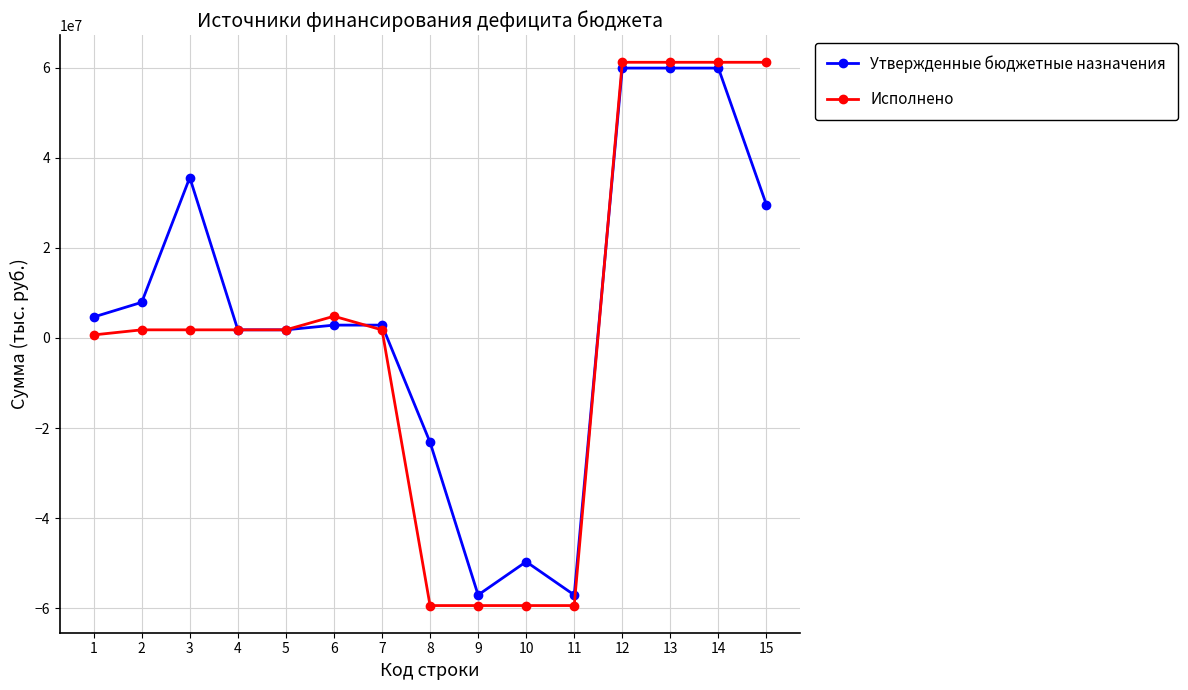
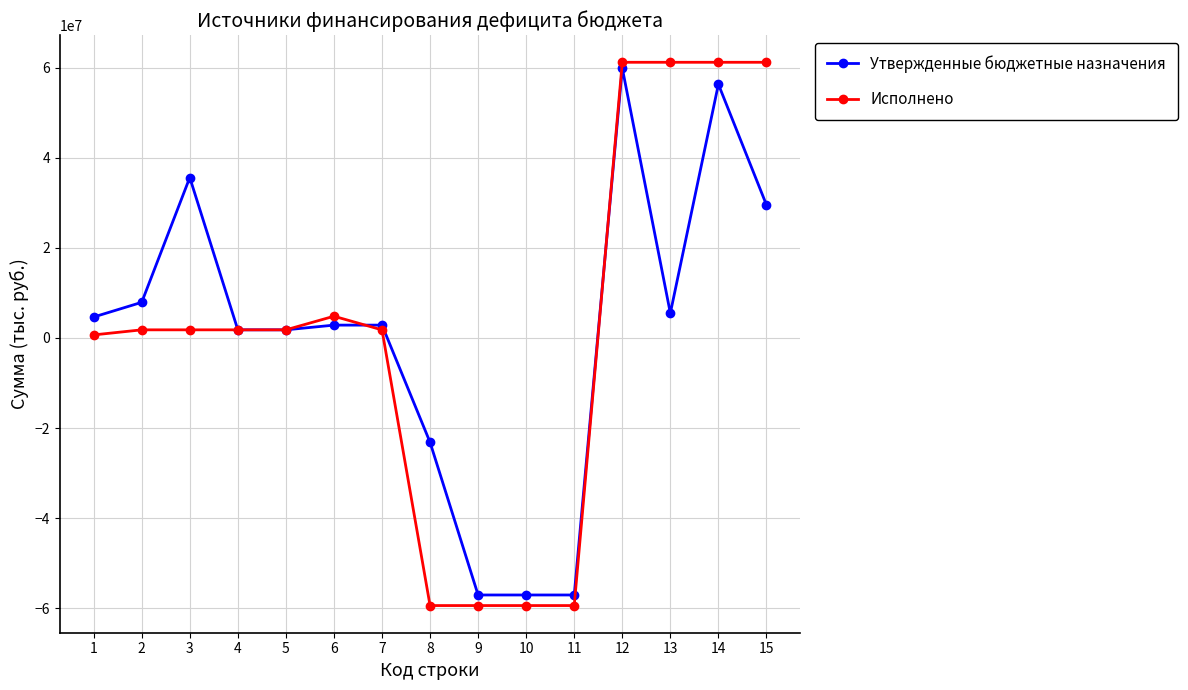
Утвержденные бюджетные назначения, 10: -50000000 -> -57000000
Утвержденные бюджетные назначения, 13: 60000000 -> 6000000
Утвержденные бюджетные назначения, 14: 60000000 -> 56000000
